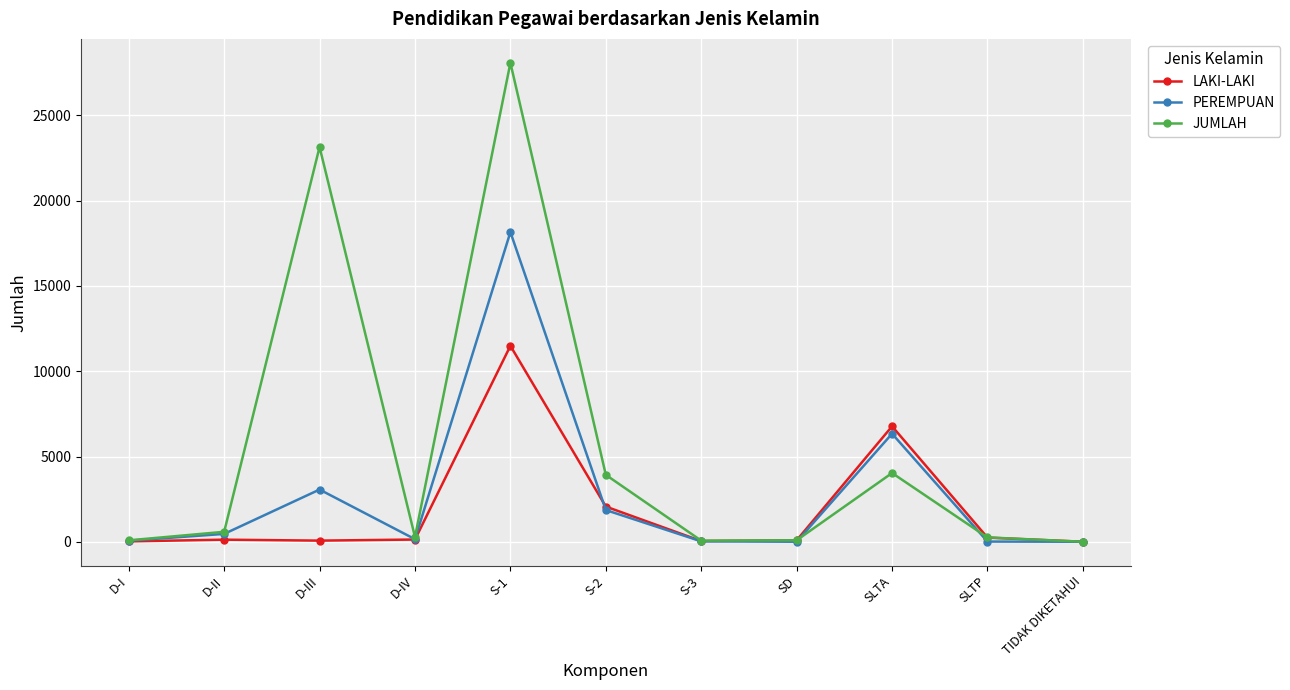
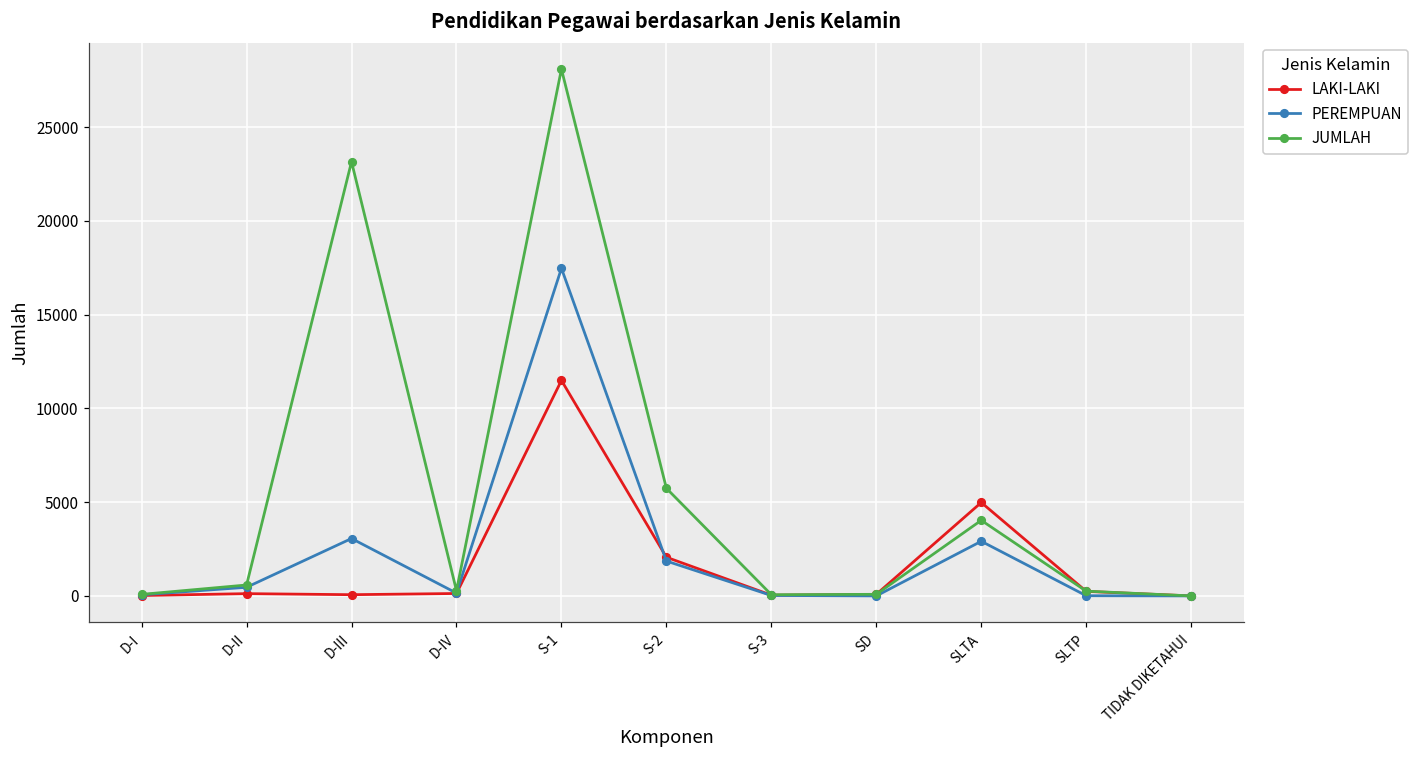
PEREMPUAN, S-1: 18200 -> 17500
JUMLAH, S-2: 3900 -> 5700
LAKI-LAKI, SLTA: 6800 -> 5000
PEREMPUAN, SLTA: 6300 -> 2900
